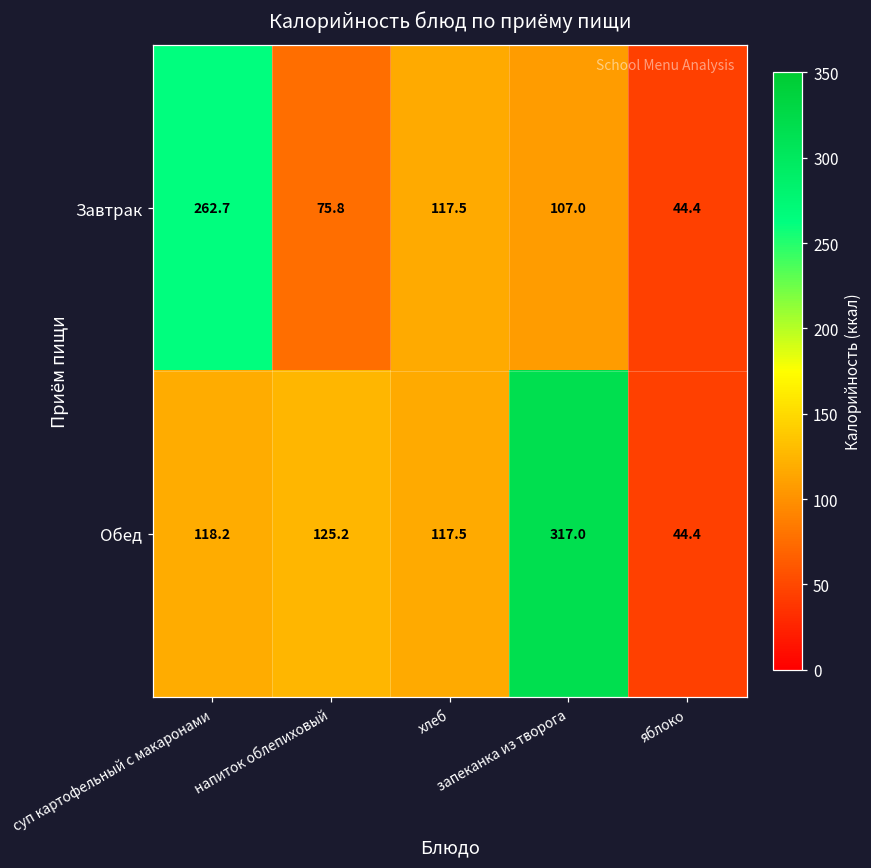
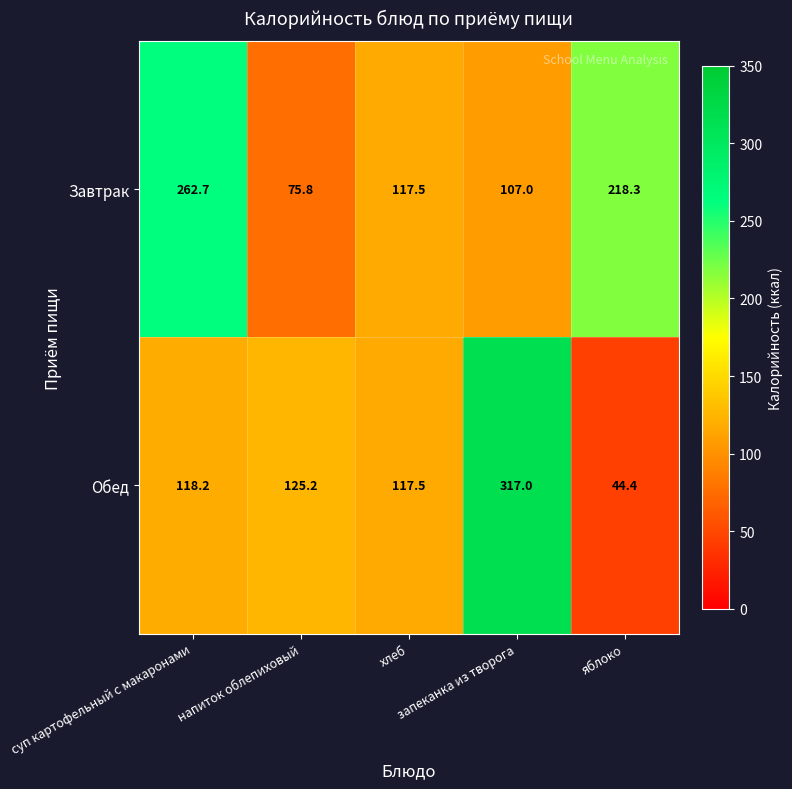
Завтрак, яблоко: 44.4 -> 218.3
